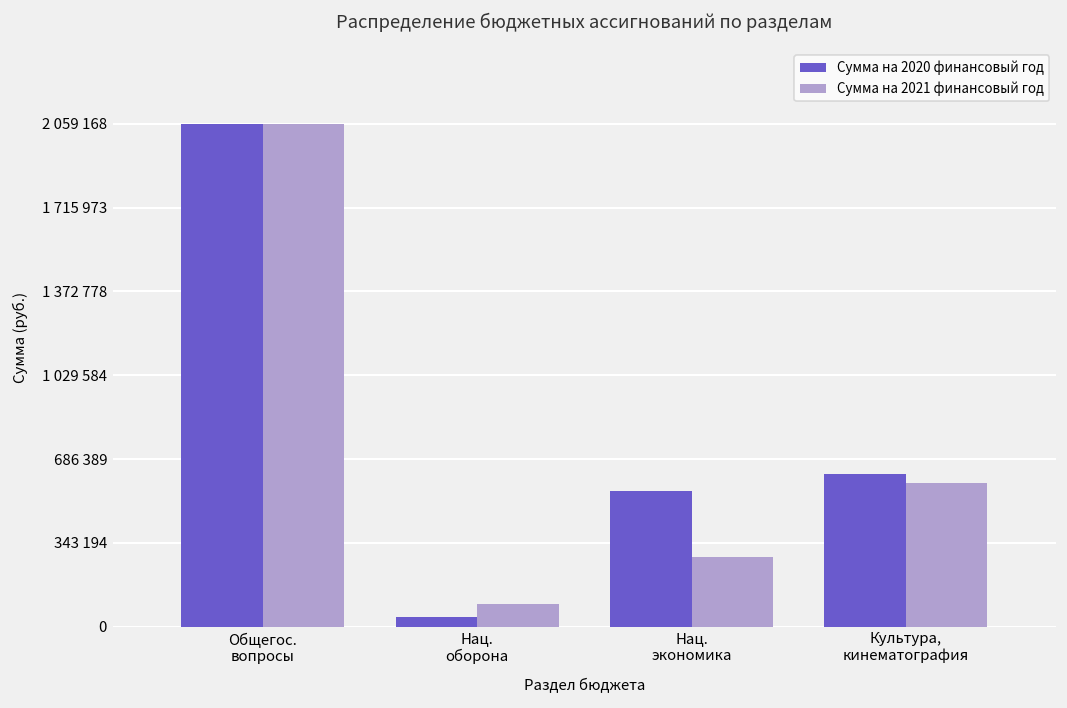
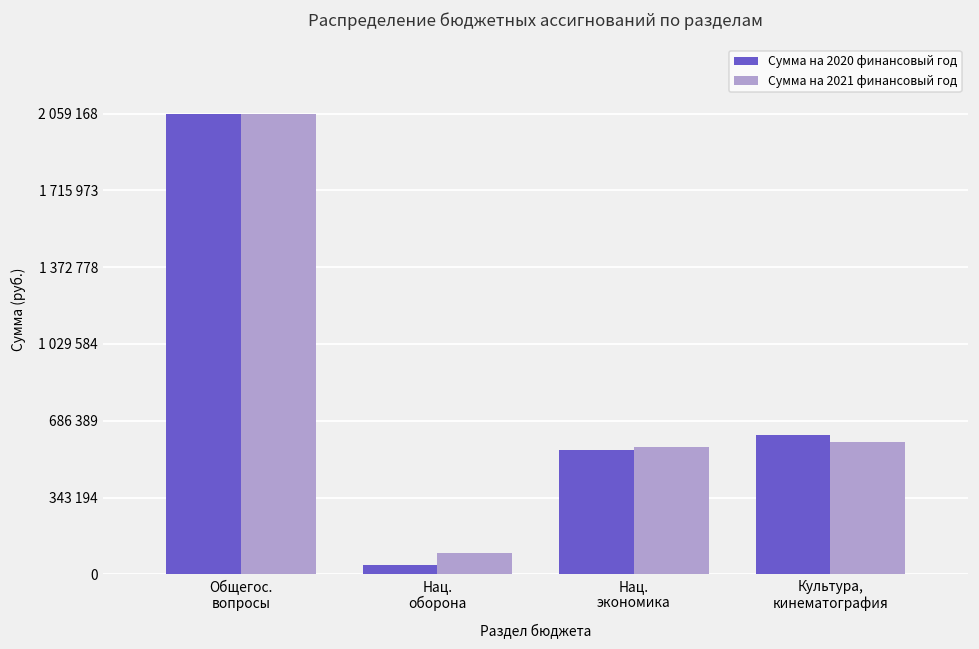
Сумма на 2021 финансовый год, Нац. экономика: 290000 -> 570000
